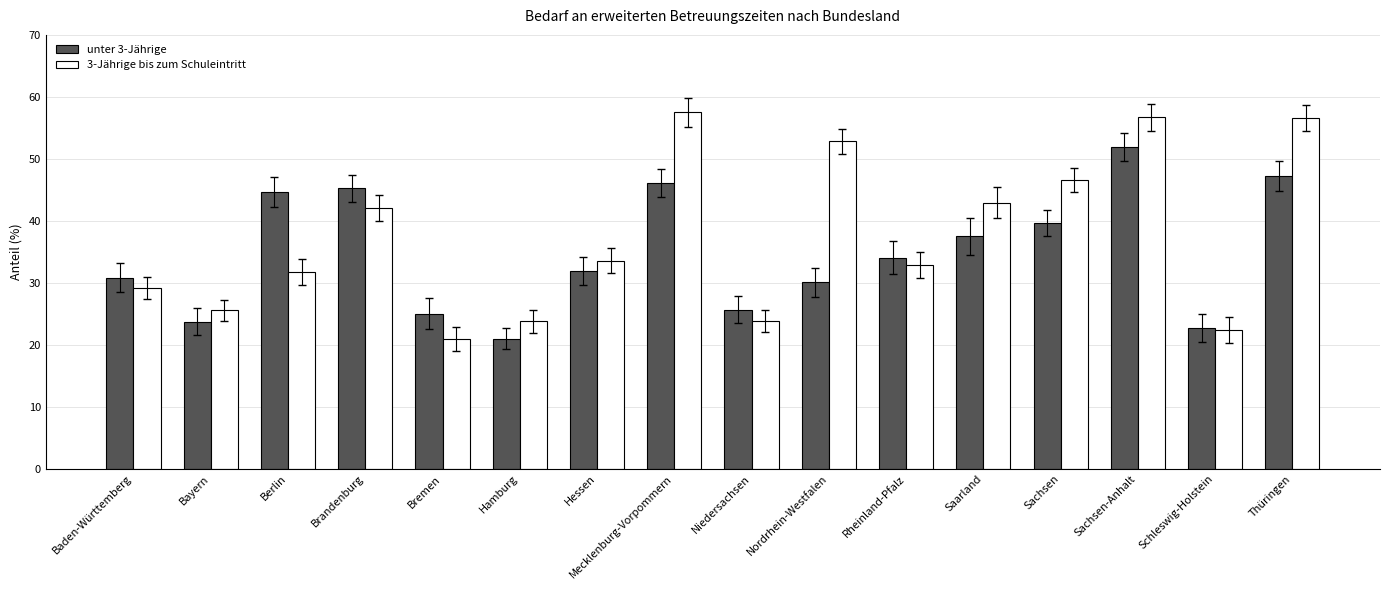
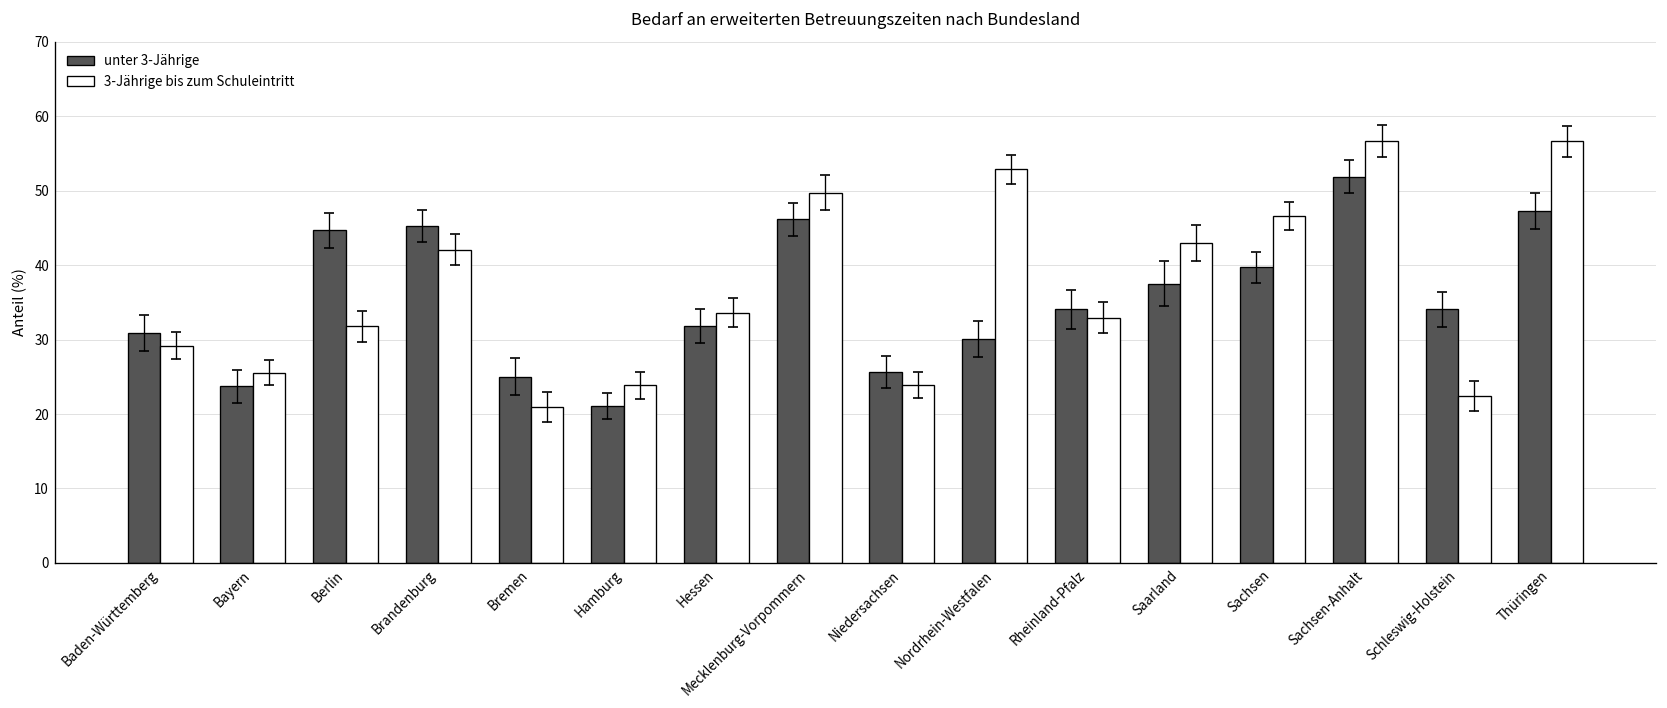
3-Jährige bis zum Schuleintritt, Mecklenburg-Vorpommern: 58 -> 50
unter 3-Jährige, Schleswig-Holstein: 23 -> 34
